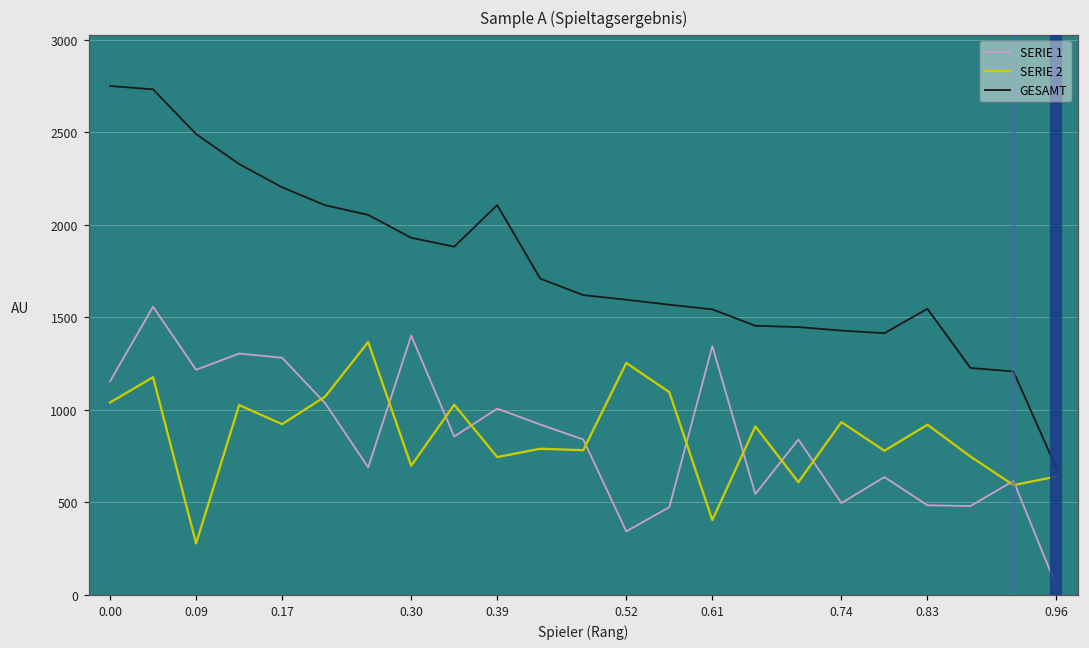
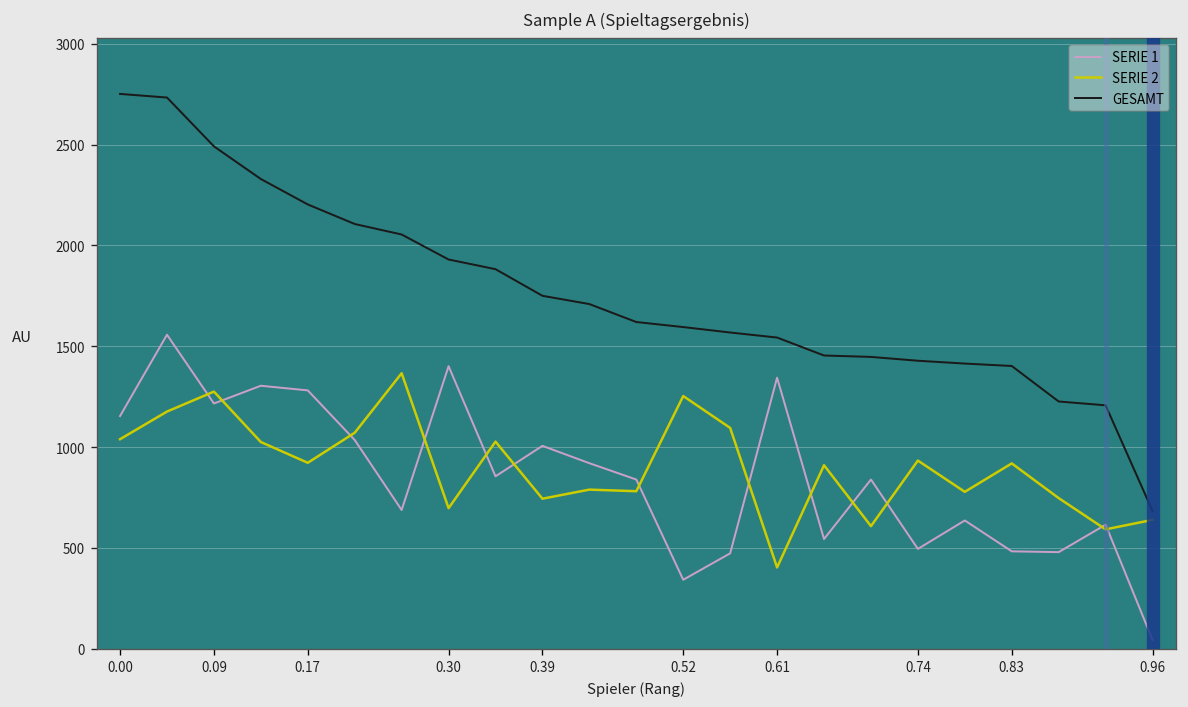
SERIE 2, 0.09: 280 -> 1280
GESAMT, 0.39: 2110 -> 1750
GESAMT, 0.83: 1550 -> 1400
